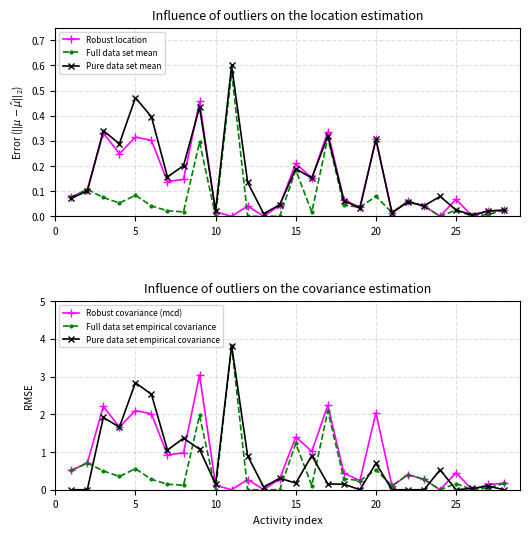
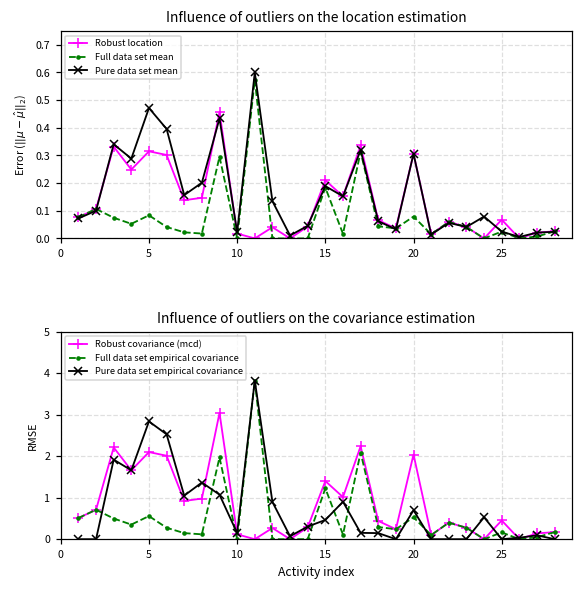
Influence of outliers on the covariance estimation, Pure data set empirical covariance, 15: 0.2 -> 0.5
